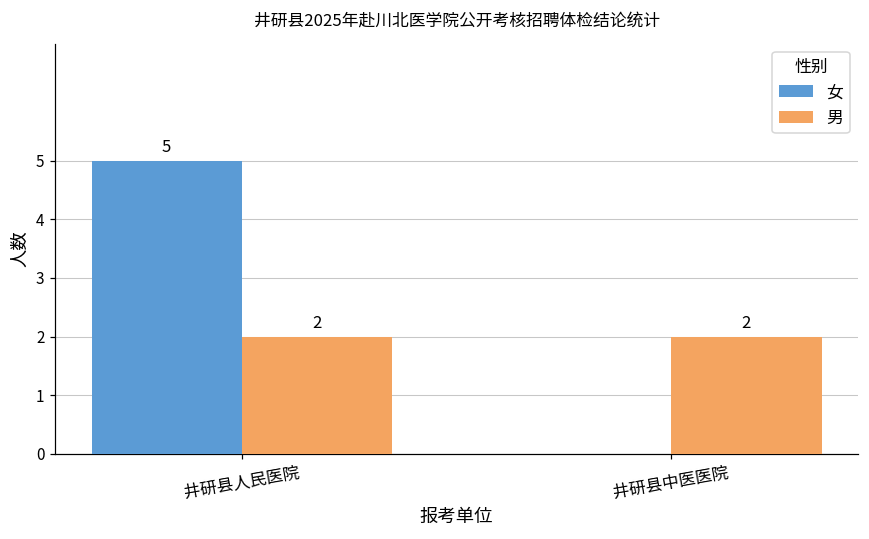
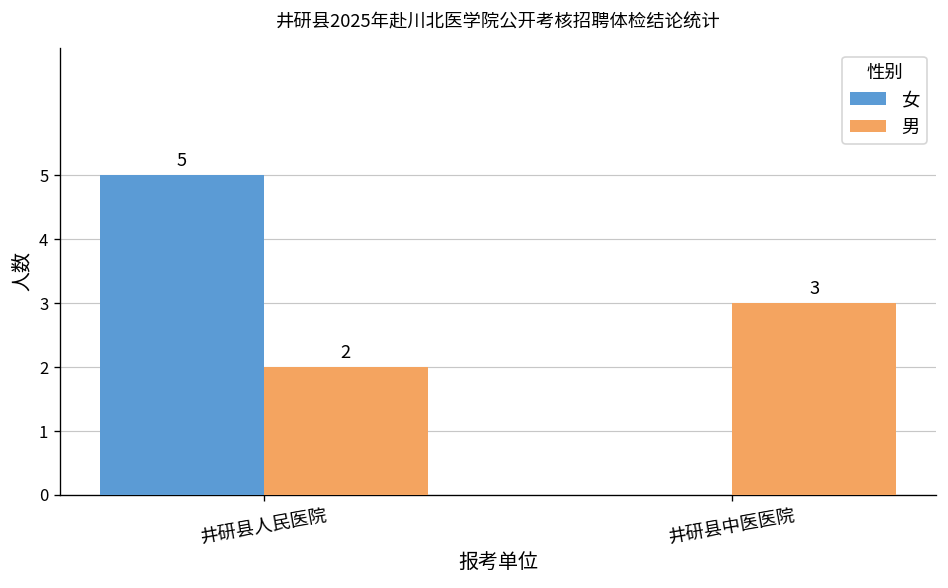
男, 井研县中医医院: 2 -> 3
